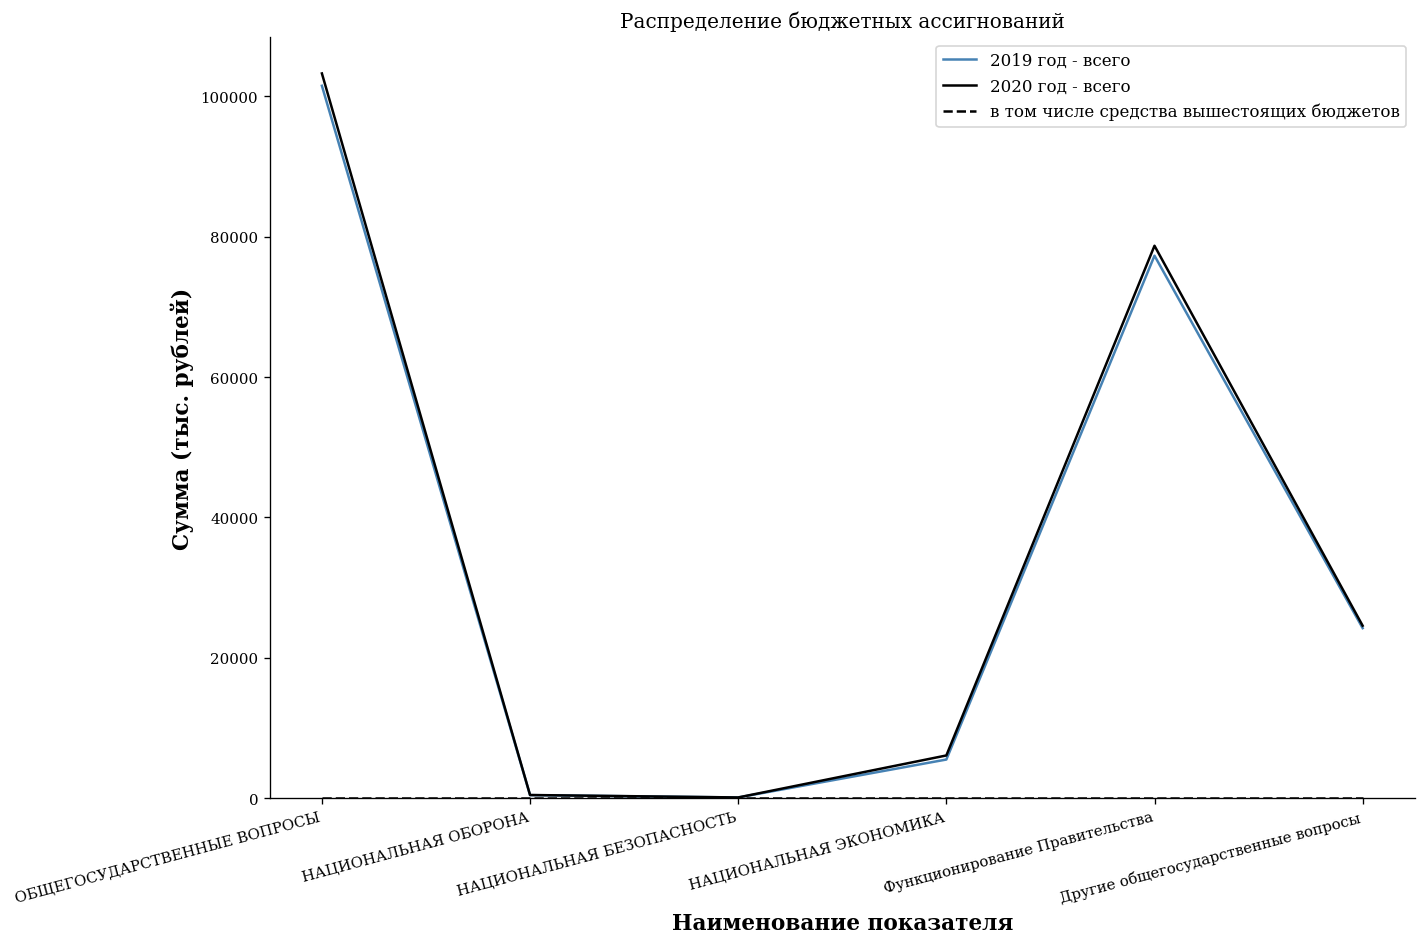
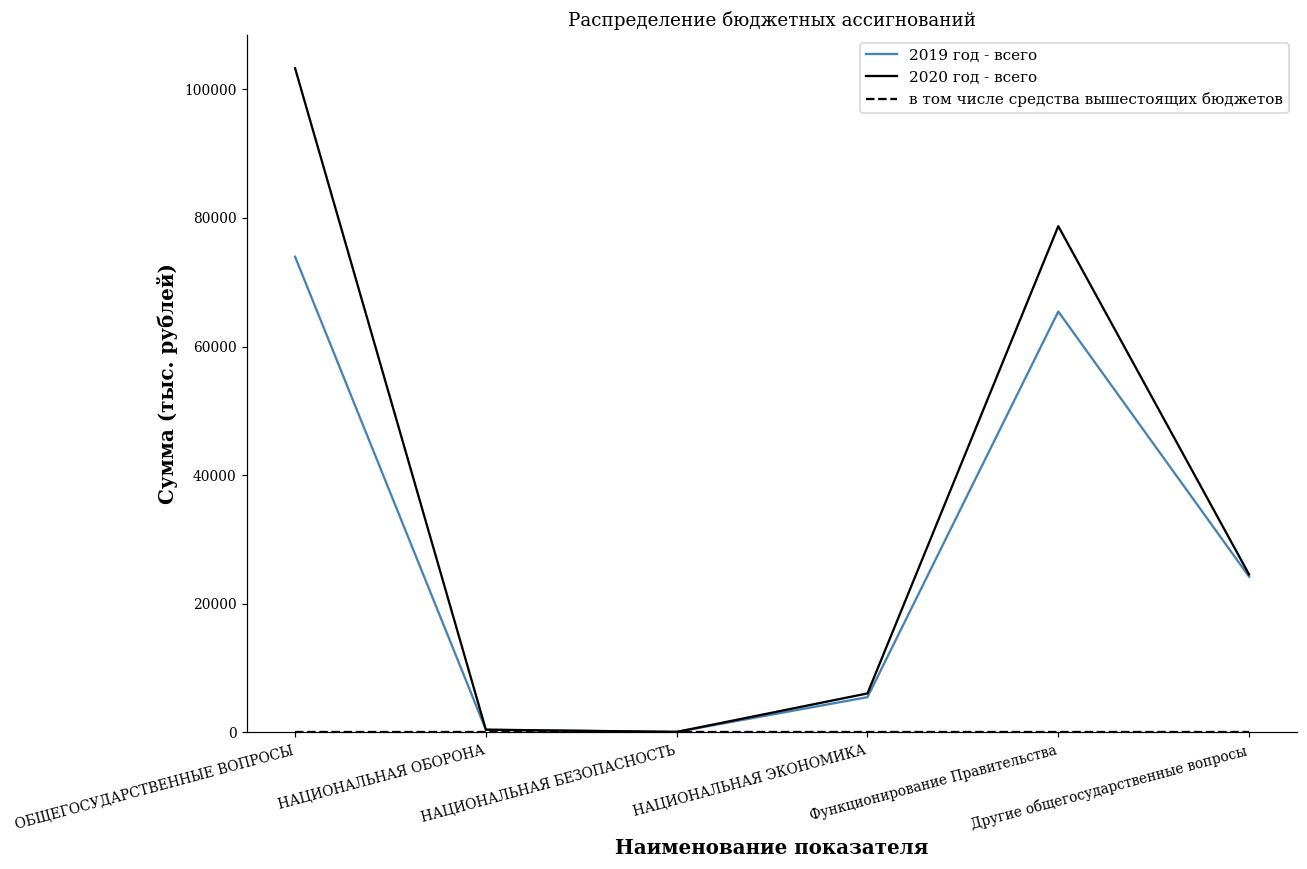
2019 год - всего, ОБЩЕГОСУДАРСТВЕННЫЕ ВОПРОСЫ: 102000 -> 74000
2019 год - всего, Функционирование Правительства: 77000 -> 65000
